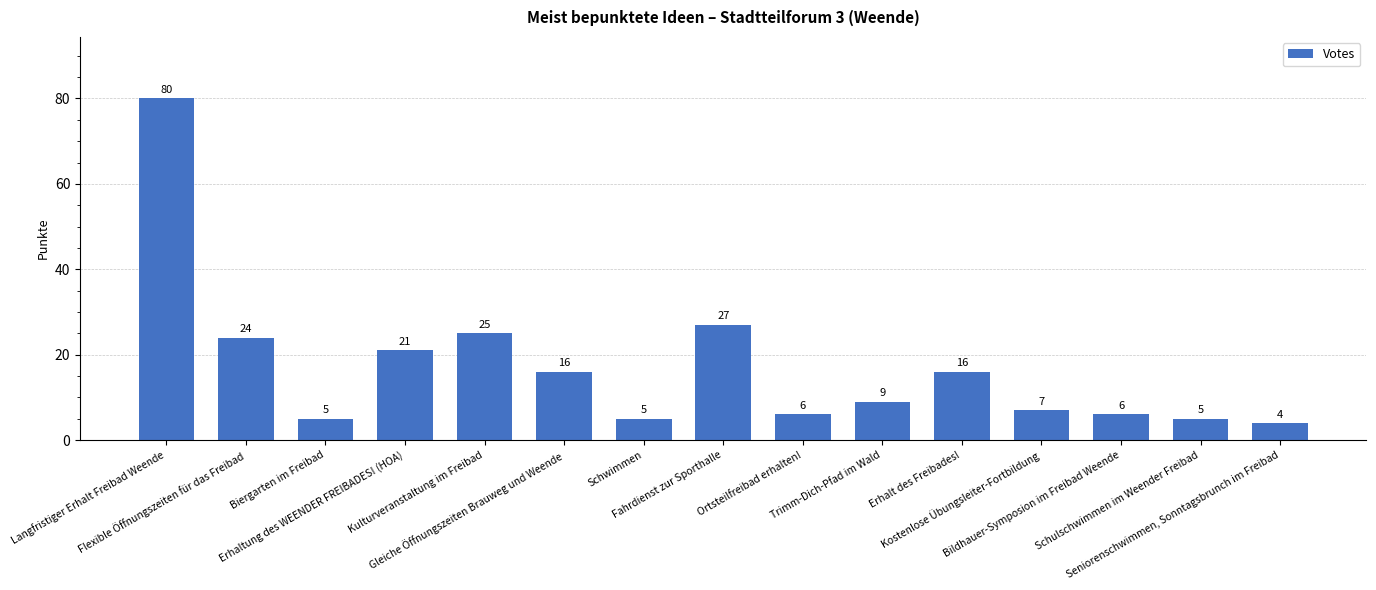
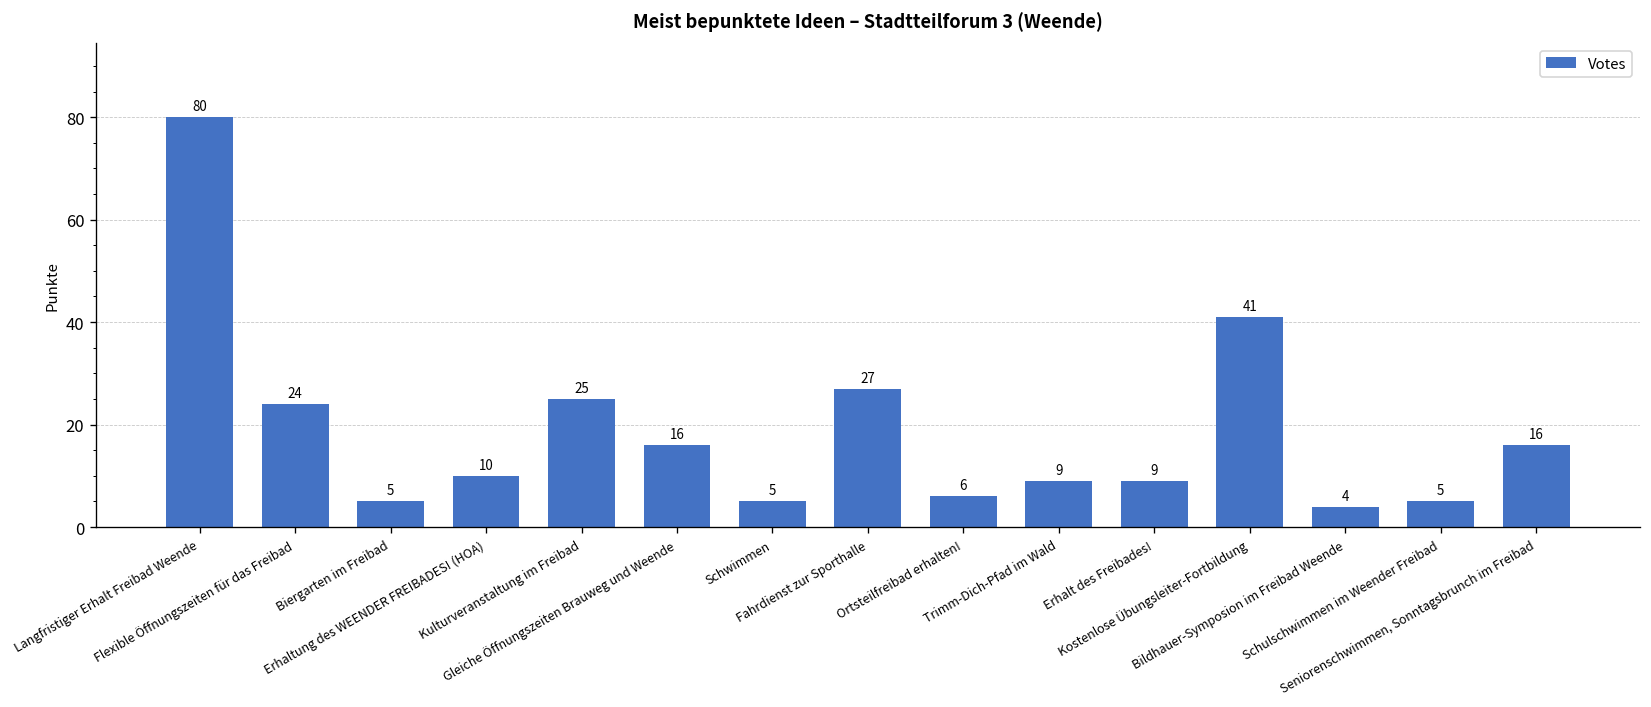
Erhaltung des WEENDER FREIBADES! (HOA): 21 -> 10
Erhalt des Freibades!: 16 -> 9
Kostenlose Übungsleiter-Fortbildung: 7 -> 41
Bildhauer-Symposion im Freibad Weende: 6 -> 4
Seniorenschwimmen, Sonntagsbrunch im Freibad: 4 -> 16
